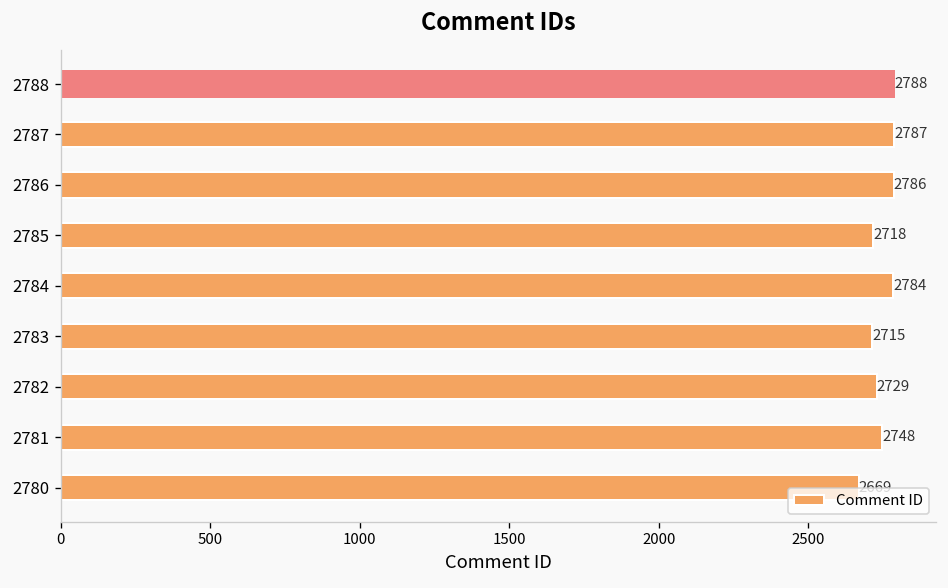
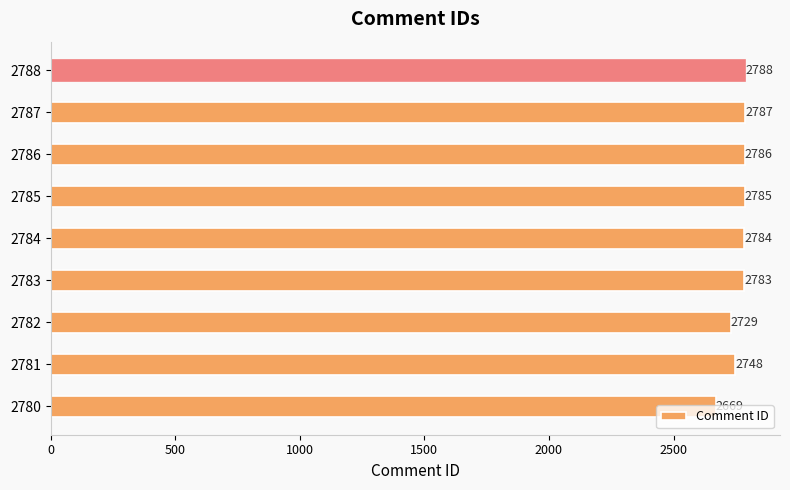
2785: 2718 -> 2785
2783: 2715 -> 2783
